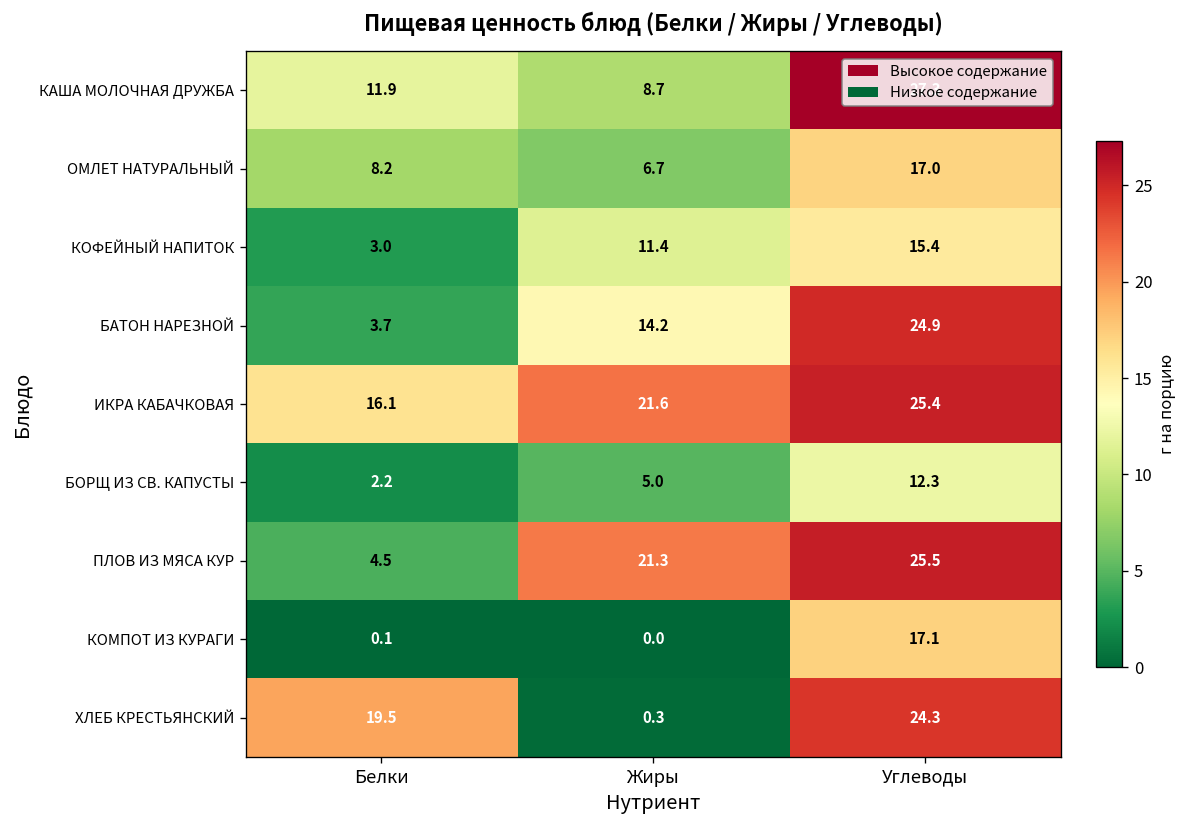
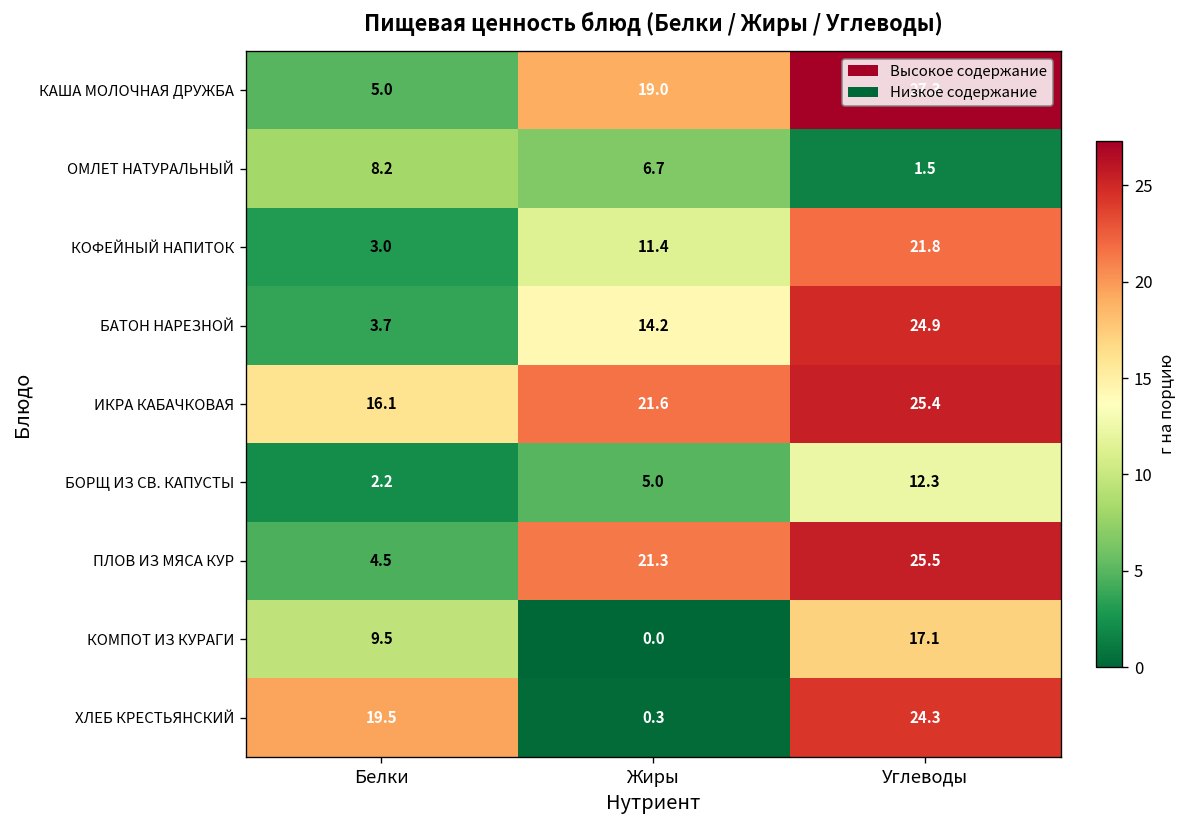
КАША МОЛОЧНАЯ ДРУЖБА, Белки: 11.9 -> 5.0
КАША МОЛОЧНАЯ ДРУЖБА, Жиры: 8.7 -> 19.0
ОМЛЕТ НАТУРАЛЬНЫЙ, Углеводы: 17.0 -> 1.5
КОФЕЙНЫЙ НАПИТОК, Углеводы: 15.4 -> 21.8
КОМПОТ ИЗ КУРАГИ, Белки: 0.1 -> 9.5
